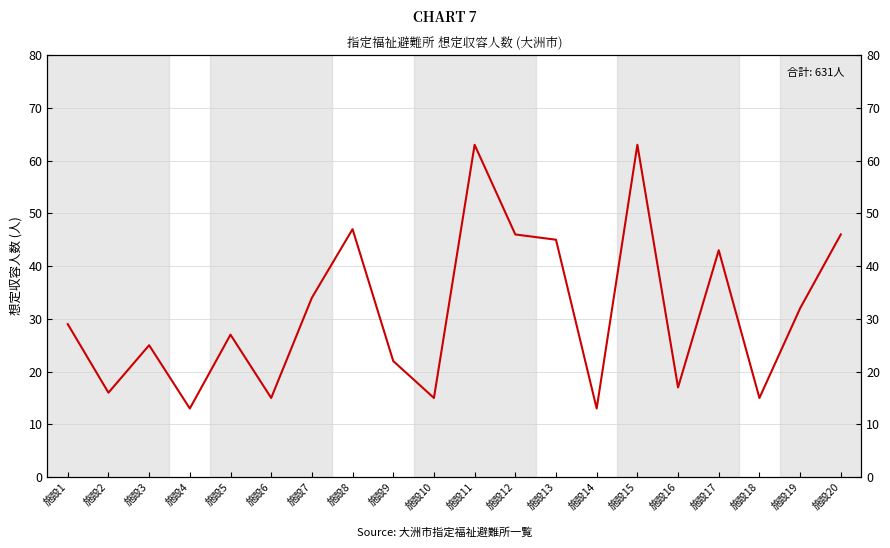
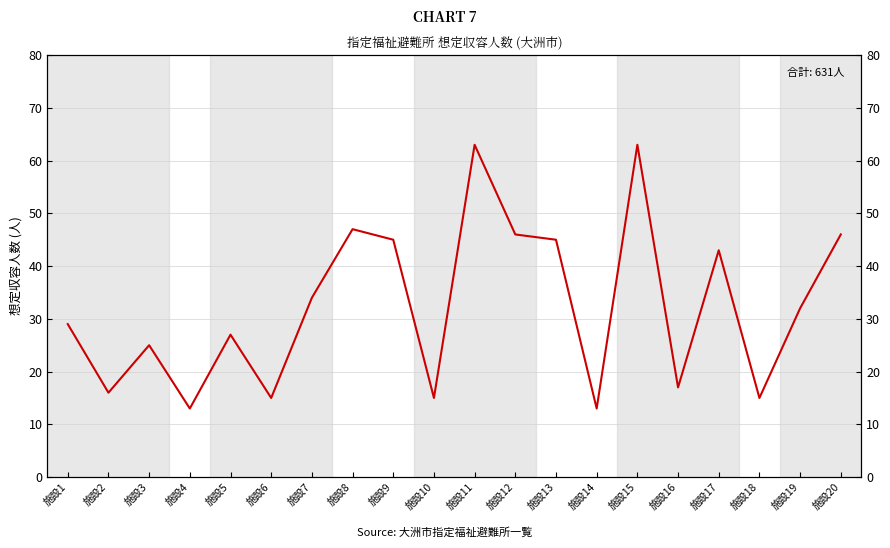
施設9: 22 -> 45
